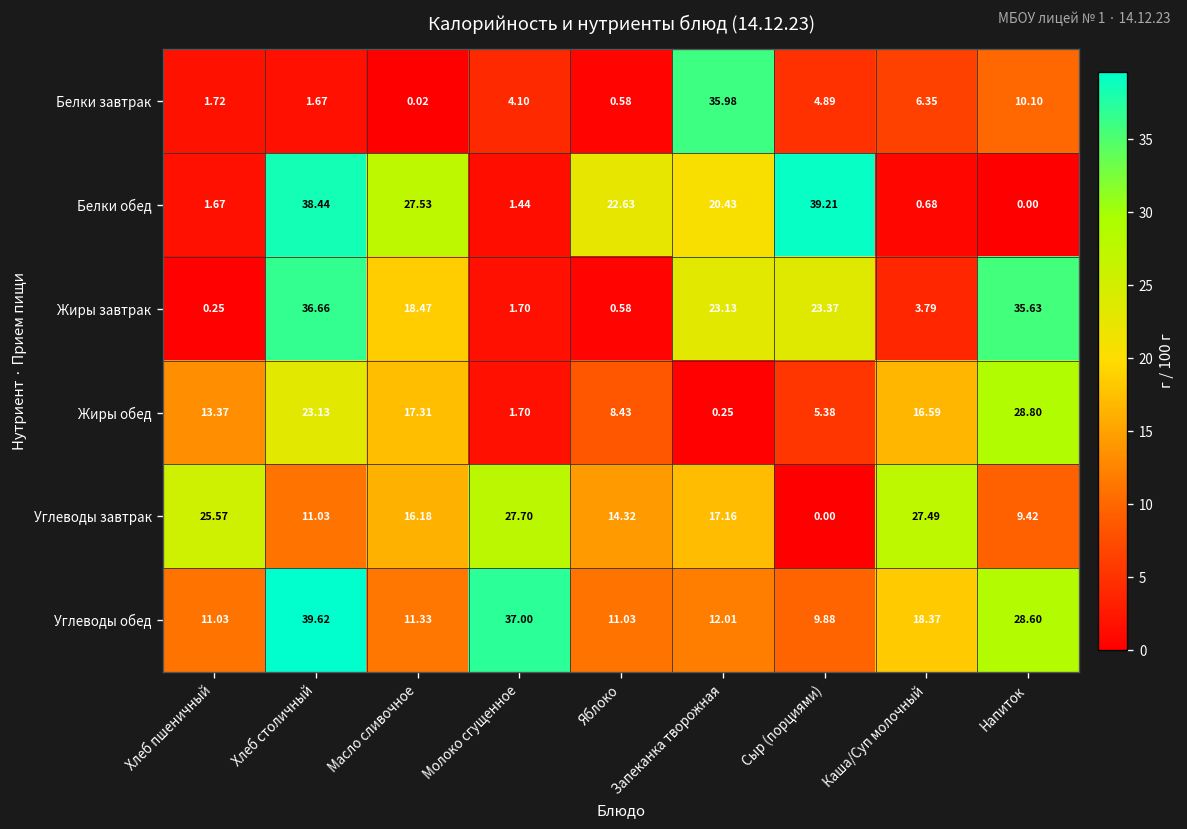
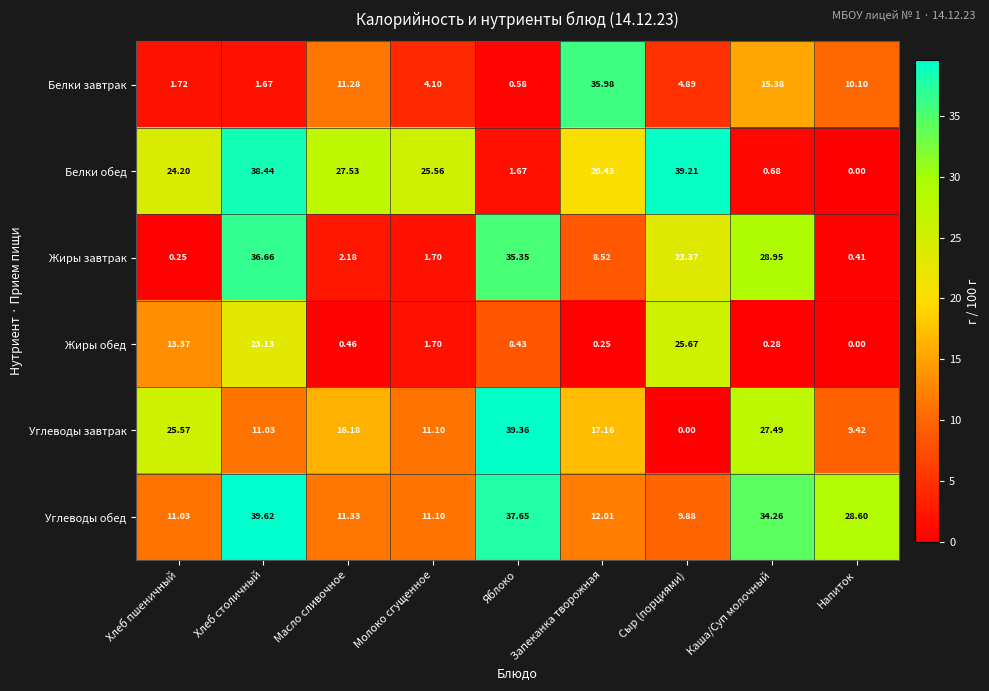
Белки завтрак, Масло сливочное: 0.02 -> 11.28
Белки завтрак, Каша/Суп молочный: 6.35 -> 15.38
Белки обед, Хлеб пшеничный: 1.67 -> 24.20
Белки обед, Молоко сгущенное: 1.44 -> 25.56
Белки обед, Яблоко: 22.63 -> 1.67
Жиры завтрак, Масло сливочное: 18.47 -> 2.18
Жиры завтрак, Яблоко: 0.58 -> 35.35
Жиры завтрак, Запеканка творожная: 23.13 -> 8.52
Жиры завтрак, Каша/Суп молочный: 3.79 -> 28.95
Жиры завтрак, Напиток: 35.63 -> 0.41
Жиры обед, Масло сливочное: 17.31 -> 0.46
Жиры обед, Сыр (порциями): 5.38 -> 25.67
Жиры обед, Каша/Суп молочный: 16.59 -> 0.28
Жиры обед, Напиток: 28.80 -> 0.00
Углеводы завтрак, Молоко сгущенное: 27.70 -> 11.10
Углеводы завтрак, Яблоко: 14.32 -> 39.36
Углеводы обед, Молоко сгущенное: 37.00 -> 11.10
Углеводы обед, Яблоко: 11.03 -> 37.65
Углеводы обед, Каша/Суп молочный: 18.37 -> 34.26
